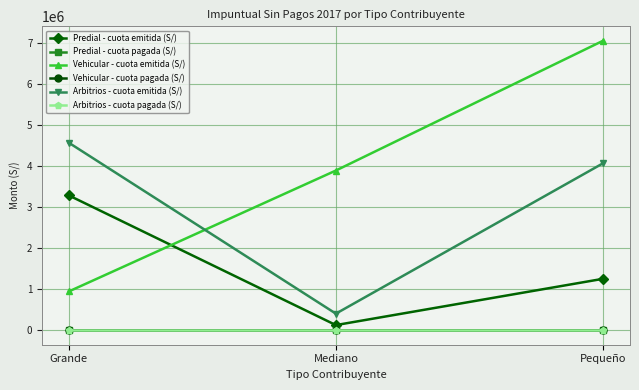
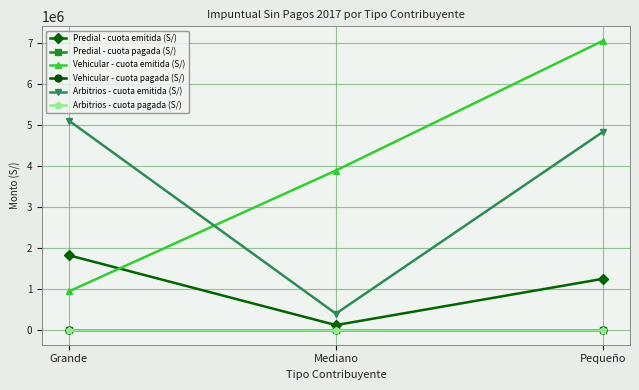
Predial - cuota emitida (S/), Grande: 3300000 -> 1800000
Arbitrios - cuota emitida (S/), Grande: 4600000 -> 5100000
Arbitrios - cuota emitida (S/), Pequeño: 4100000 -> 4800000
